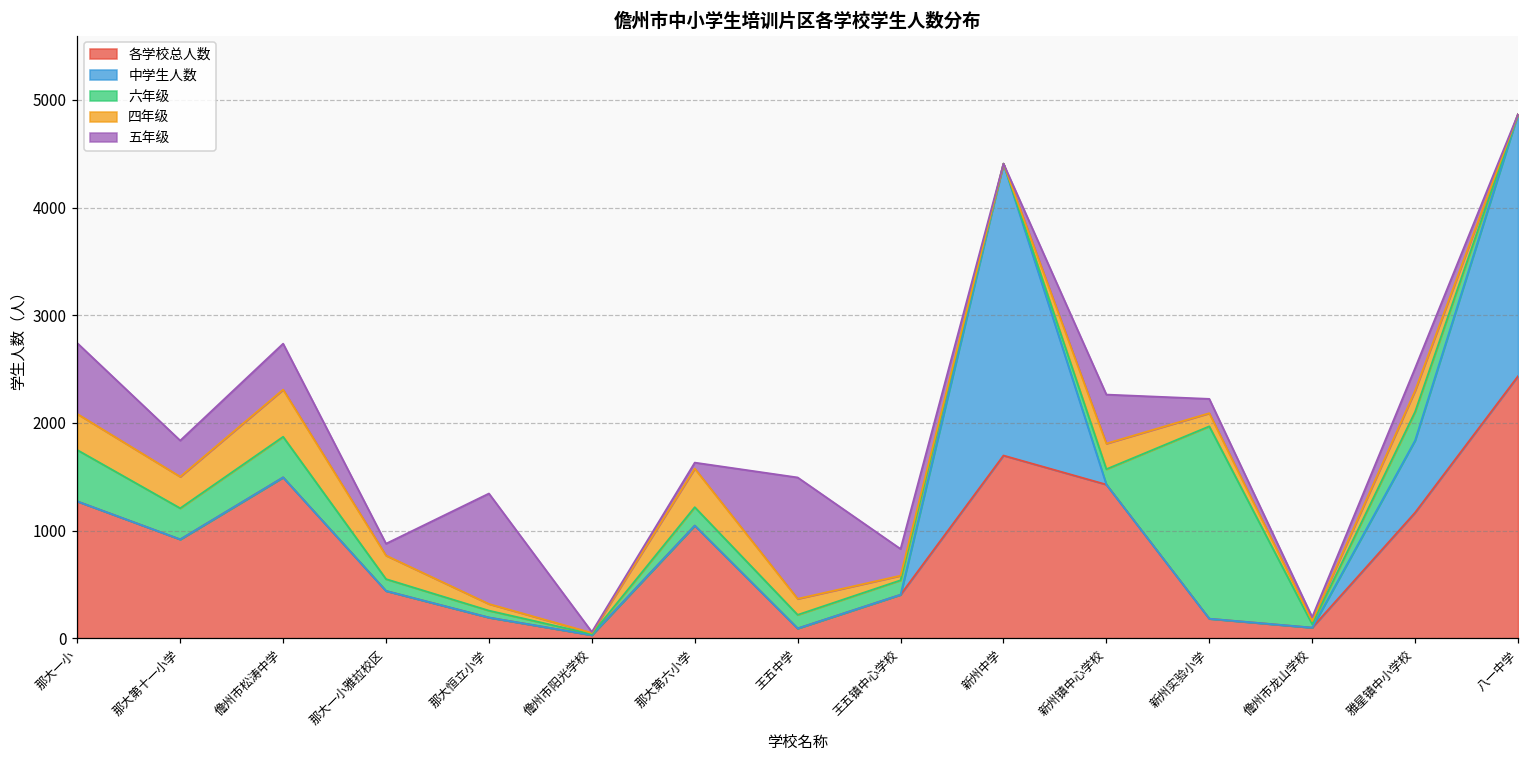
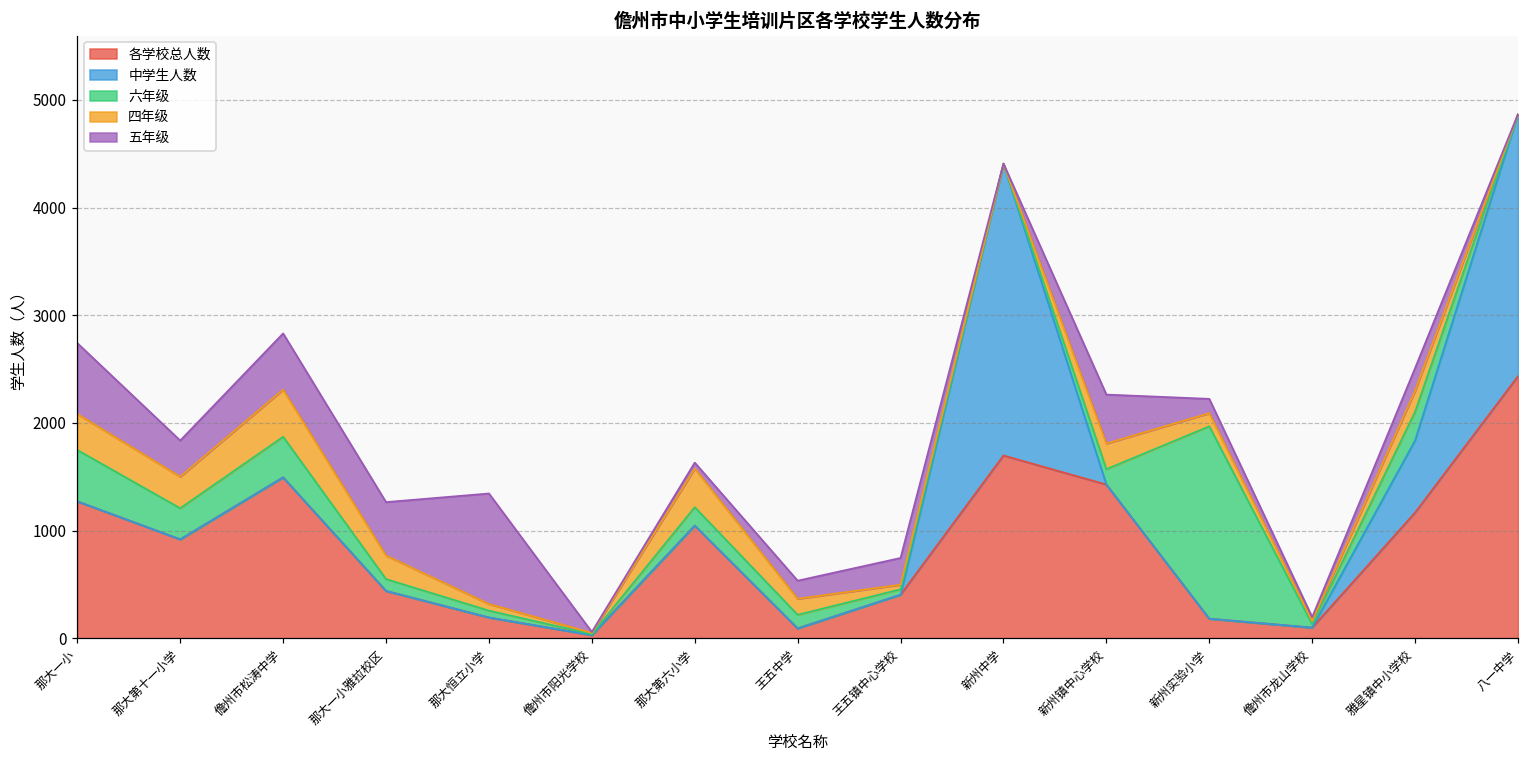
五年级, 儋州市松涛中学: 400 -> 500
五年级, 那大一小雅拉校区: 100 -> 500
五年级, 王五中学: 1100 -> 200
六年级, 王五镇中心学校: 130 -> 50
